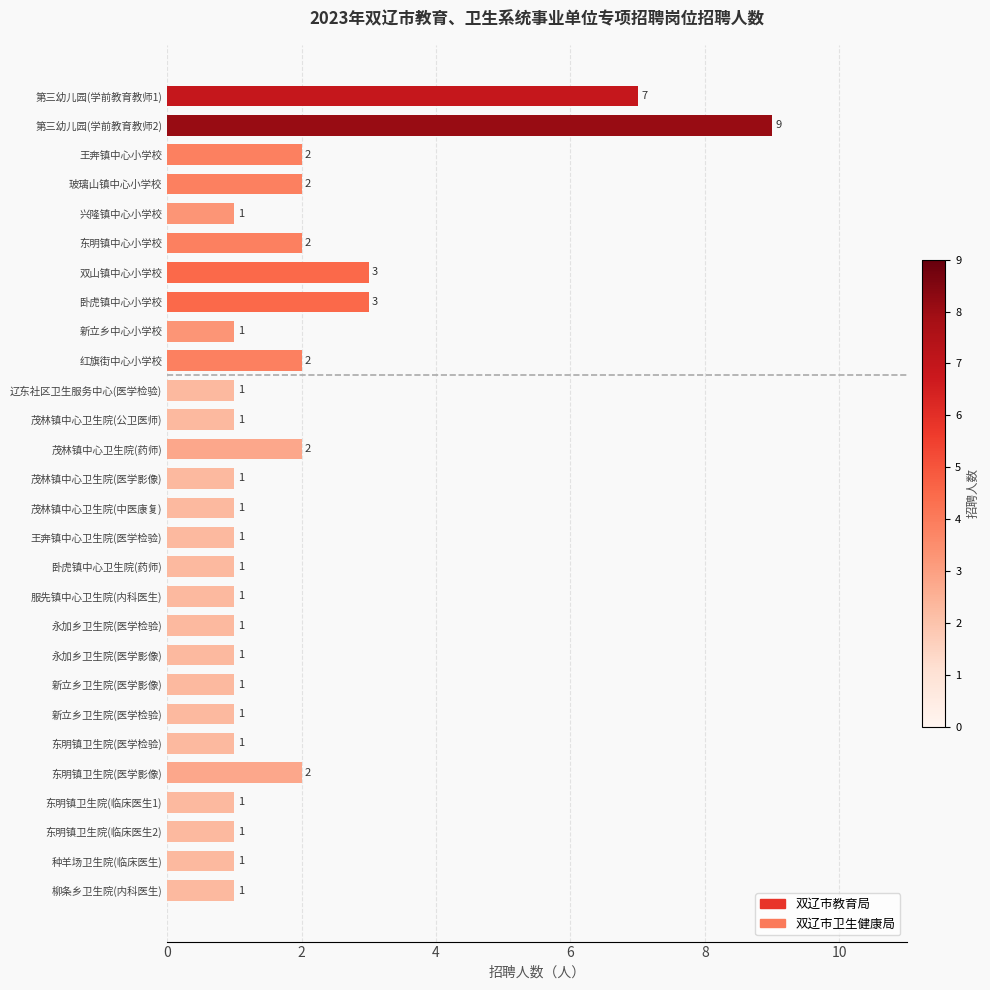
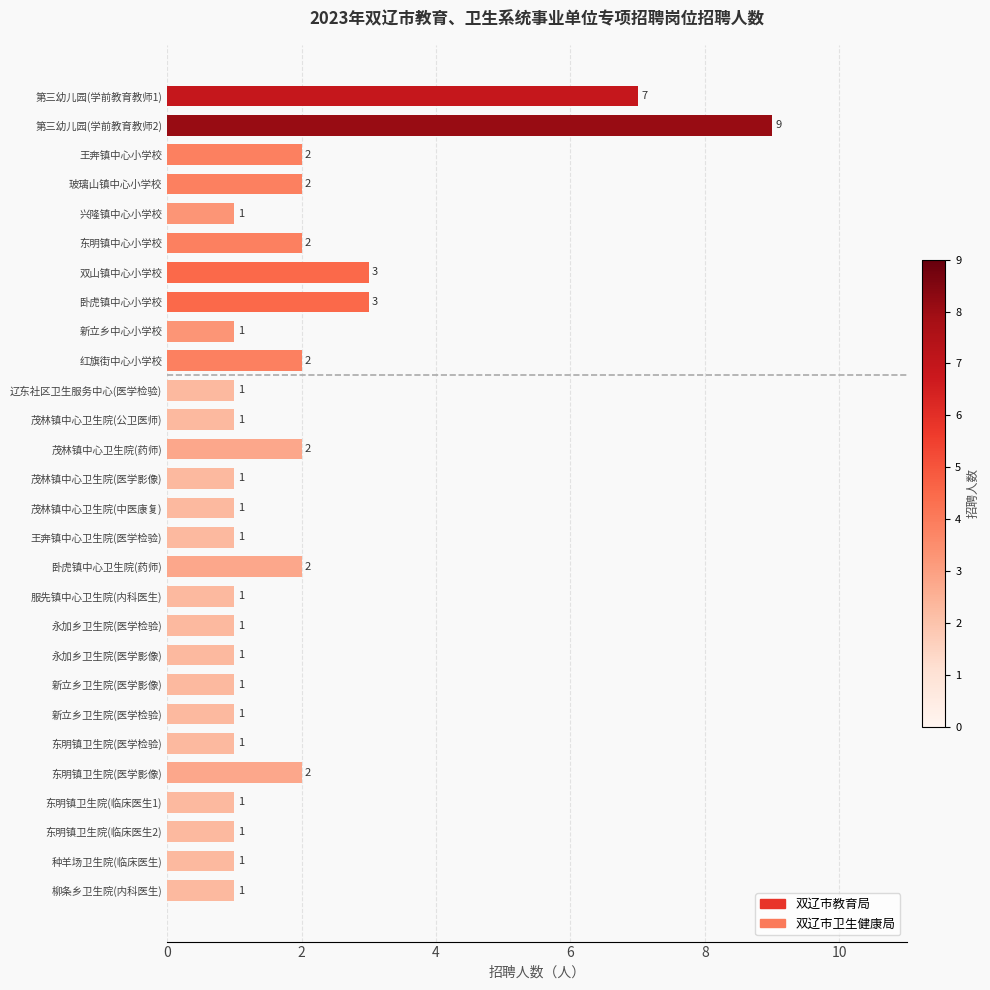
卧虎镇中心卫生院(药师): 1 -> 2
